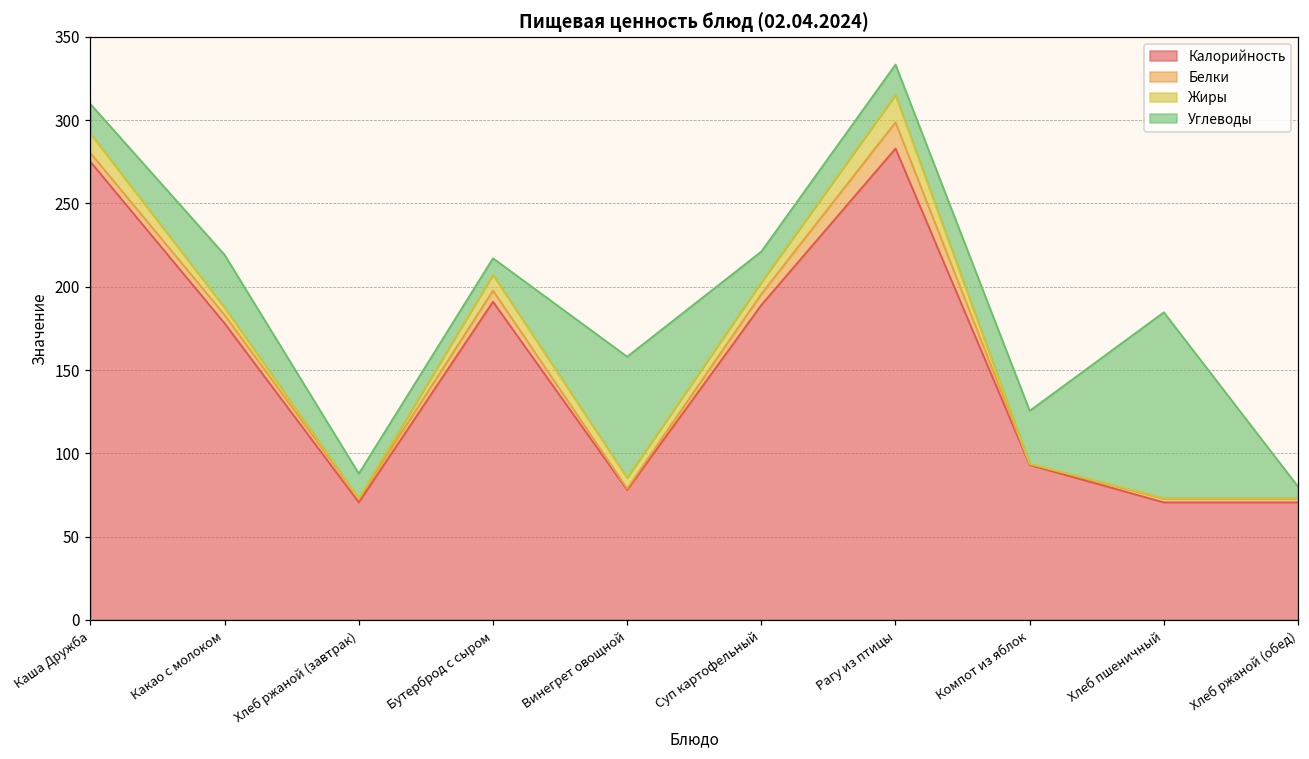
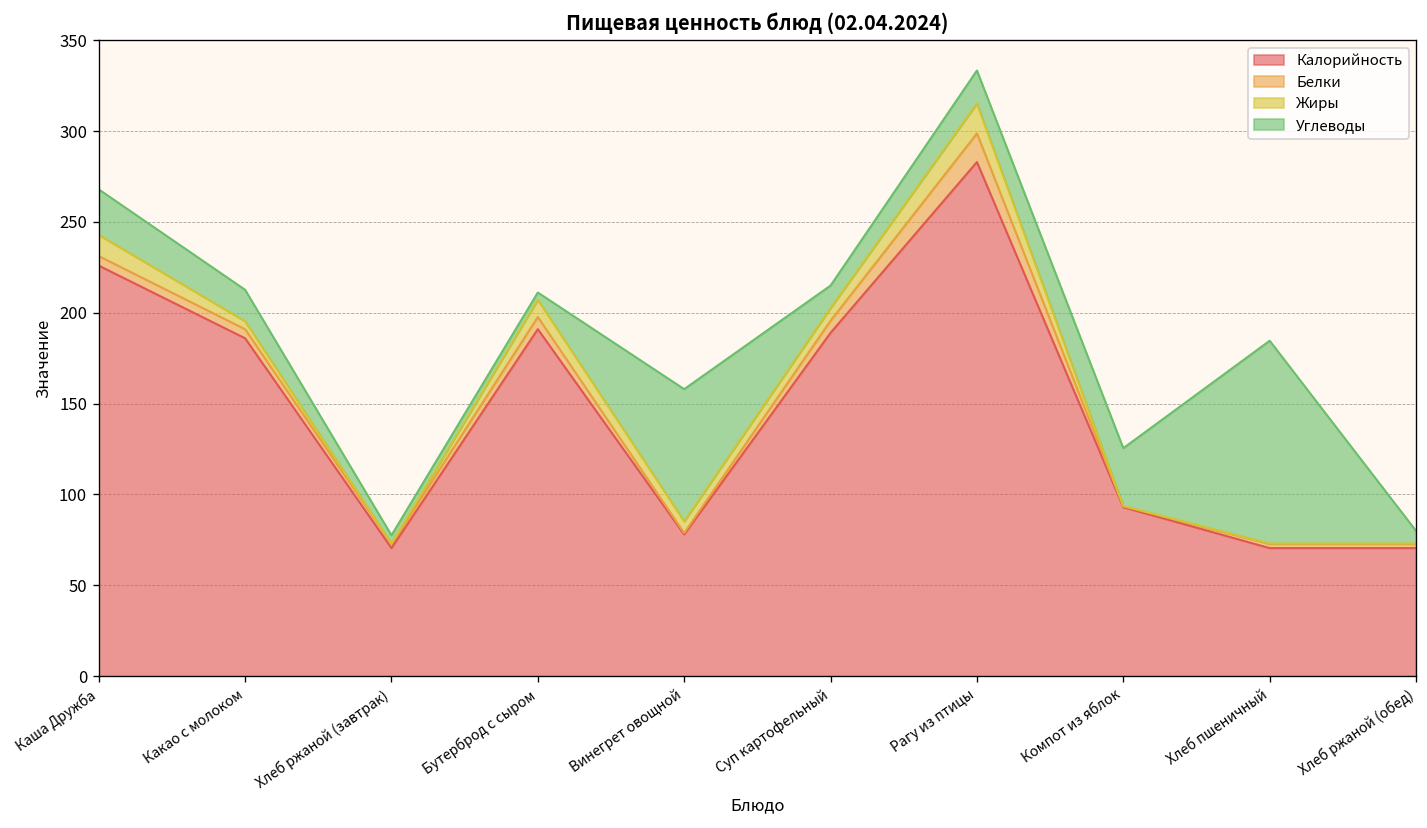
Калорийность, Каша Дружба: 275 -> 226
Углеводы, Каша Дружба: 18 -> 25
Калорийность, Какао с молоком: 178 -> 186
Углеводы, Какао с молоком: 32 -> 17
Углеводы, Хлеб ржаной (завтрак): 15 -> 5
Углеводы, Бутерброд с сыром: 10 -> 4
Углеводы, Суп картофельный: 18 -> 12
